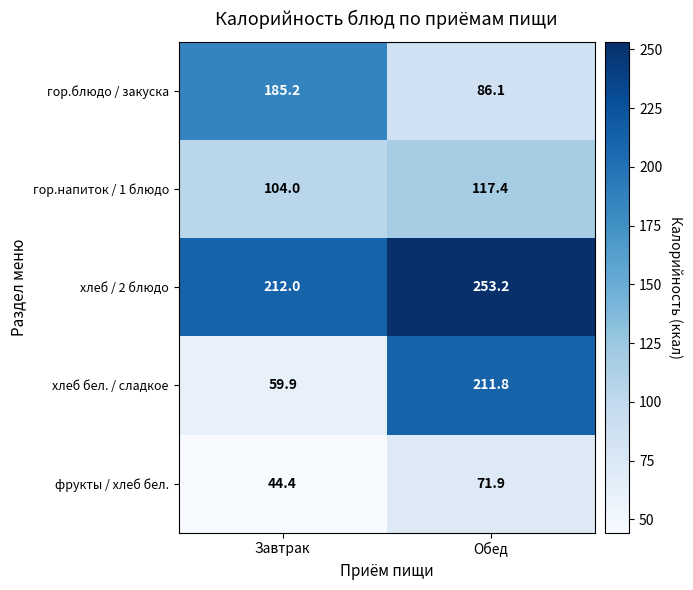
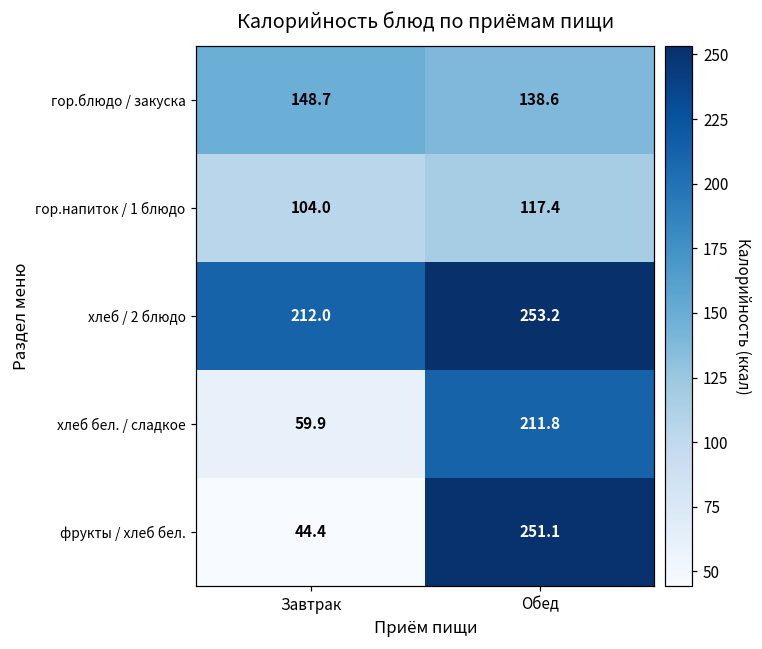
гор.блюдо / закуска, Завтрак: 185.2 -> 148.7
гор.блюдо / закуска, Обед: 86.1 -> 138.6
фрукты / хлеб бел., Обед: 71.9 -> 251.1
